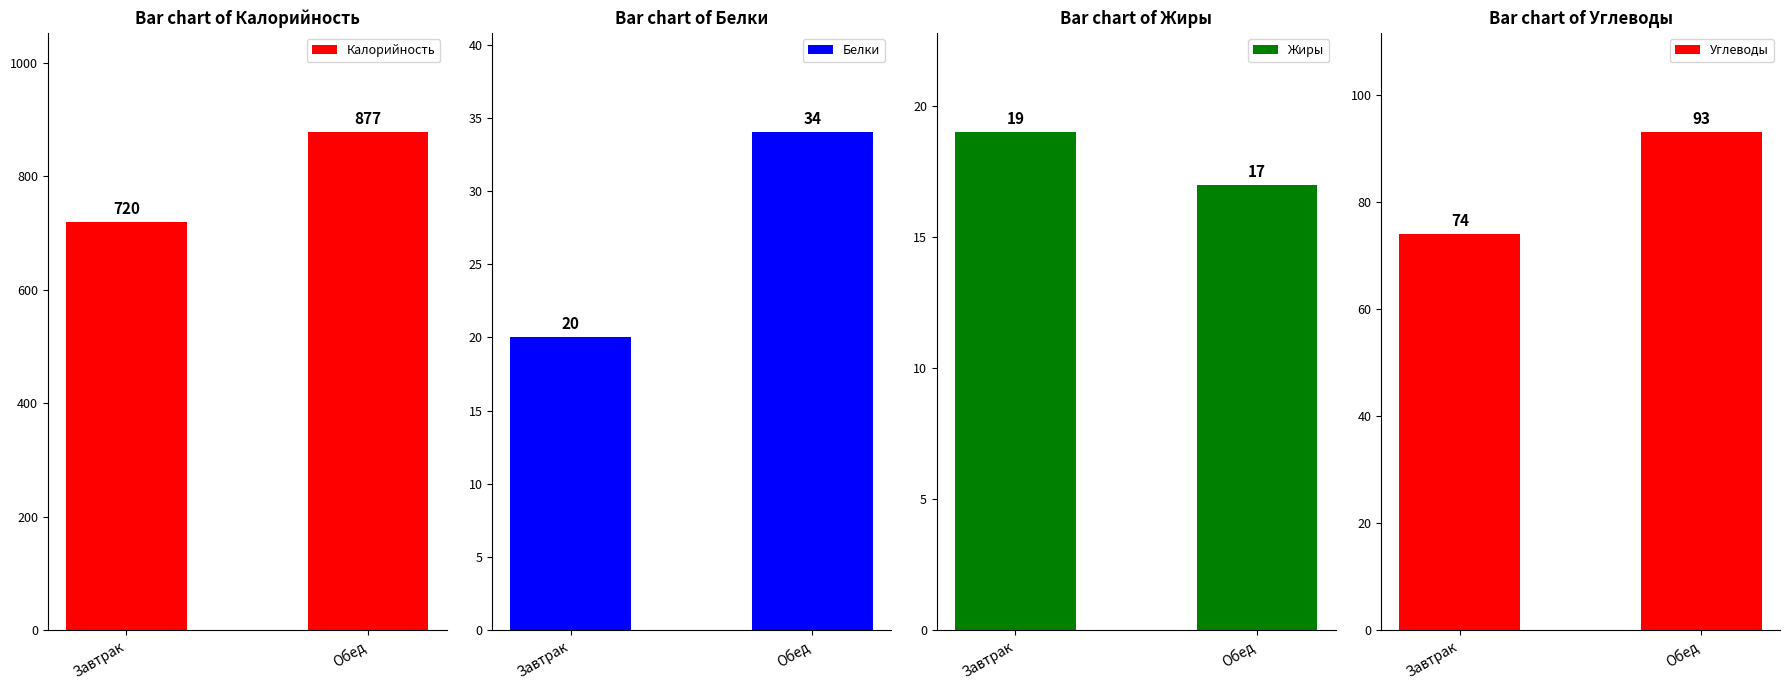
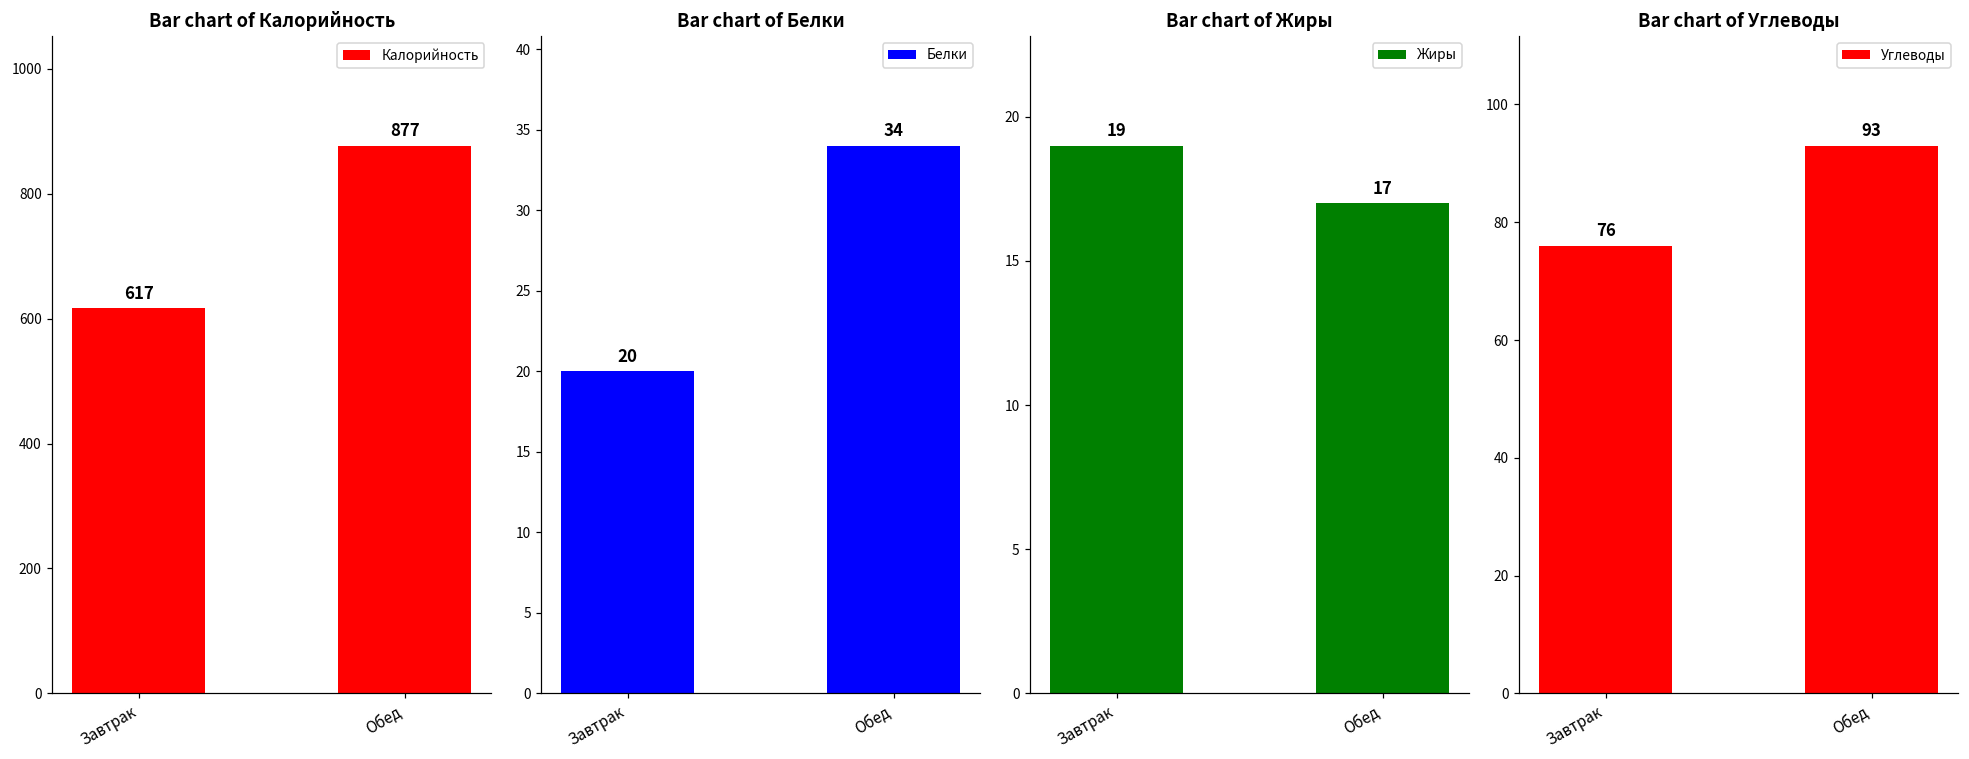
Bar chart of Калорийность, Завтрак: 720 -> 617
Bar chart of Углеводы, Завтрак: 74 -> 76
